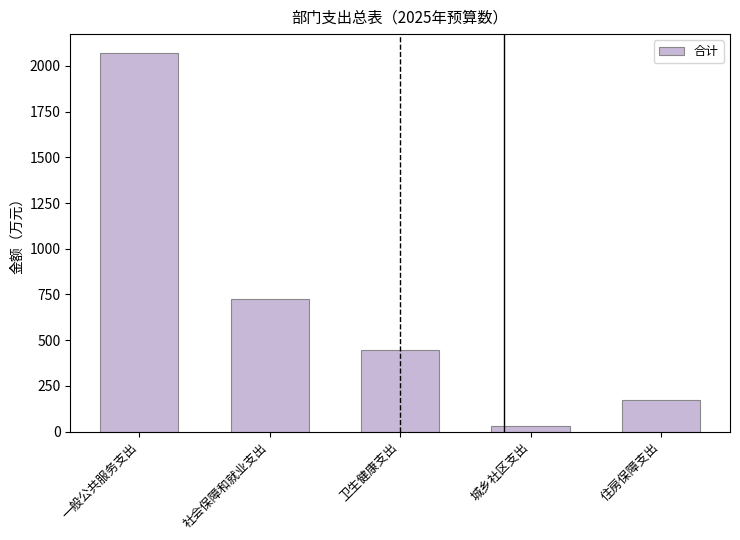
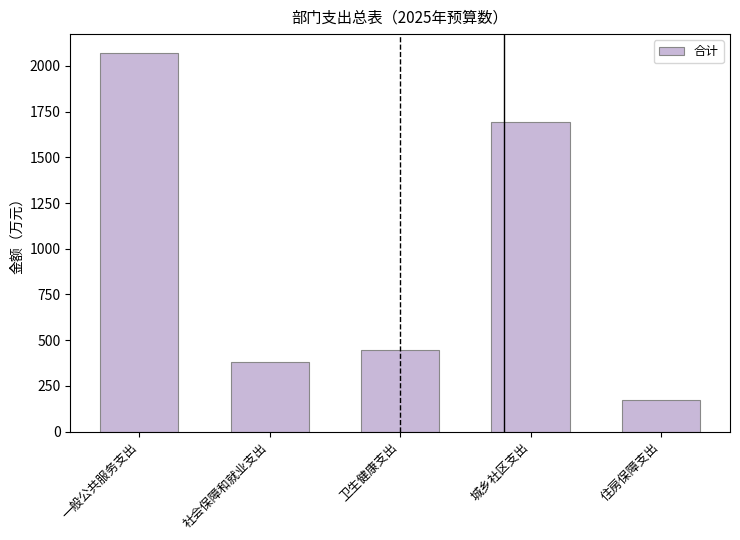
社会保障和就业支出: 730 -> 380
城乡社区支出: 30 -> 1690
